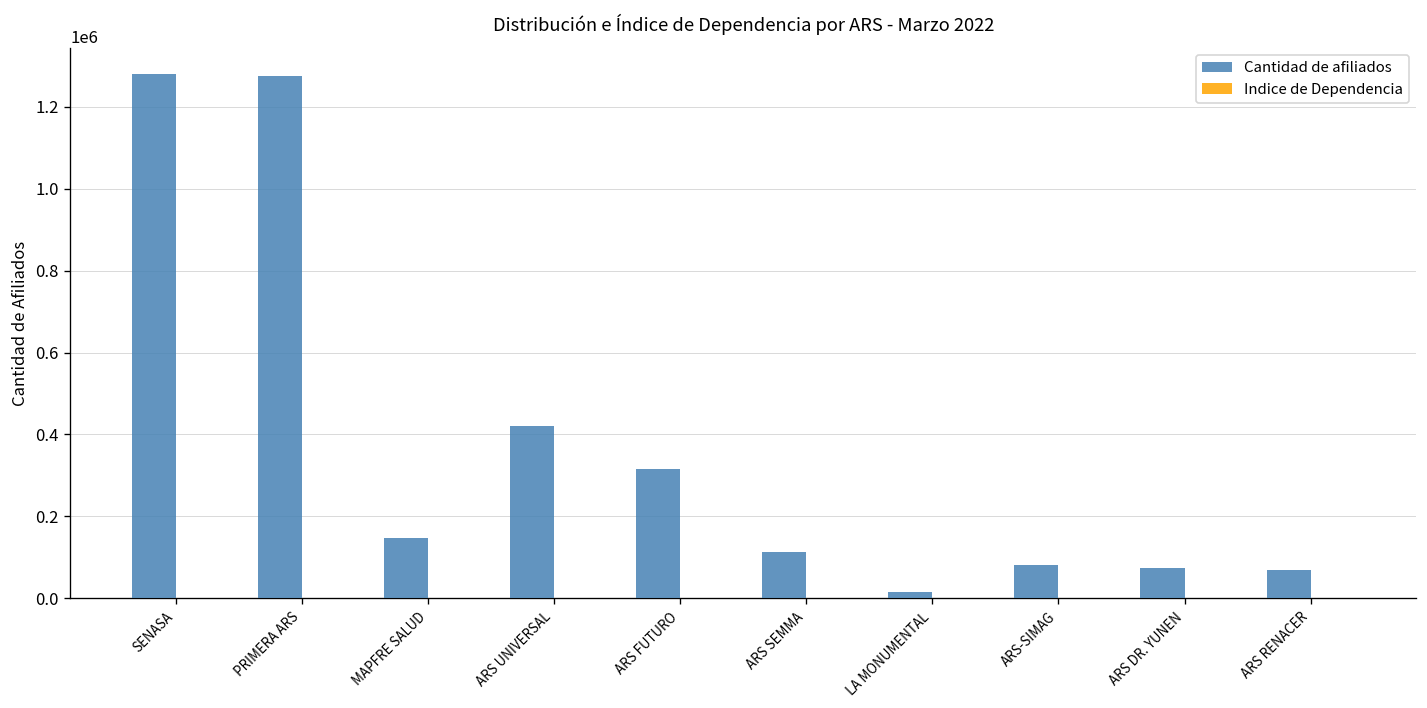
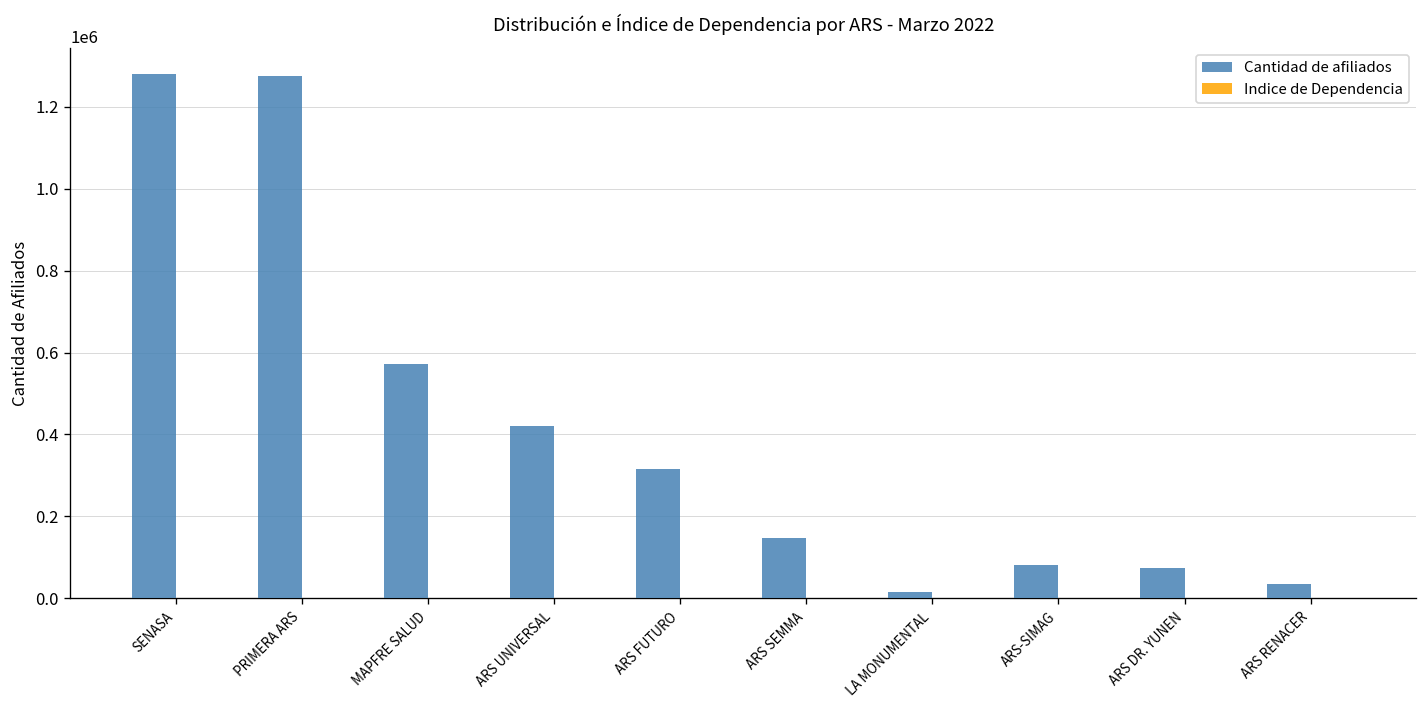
Cantidad de afiliados, MAPFRE SALUD: 150000 -> 570000
Cantidad de afiliados, ARS SEMMA: 110000 -> 150000
Cantidad de afiliados, ARS RENACER: 70000 -> 30000
